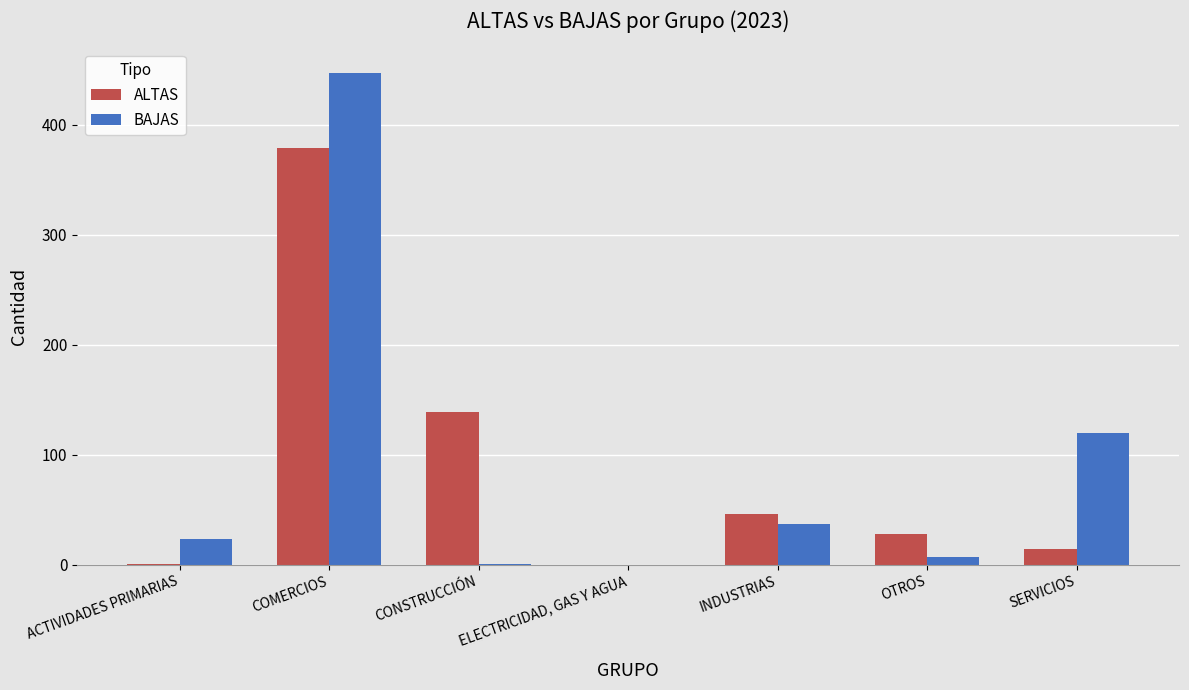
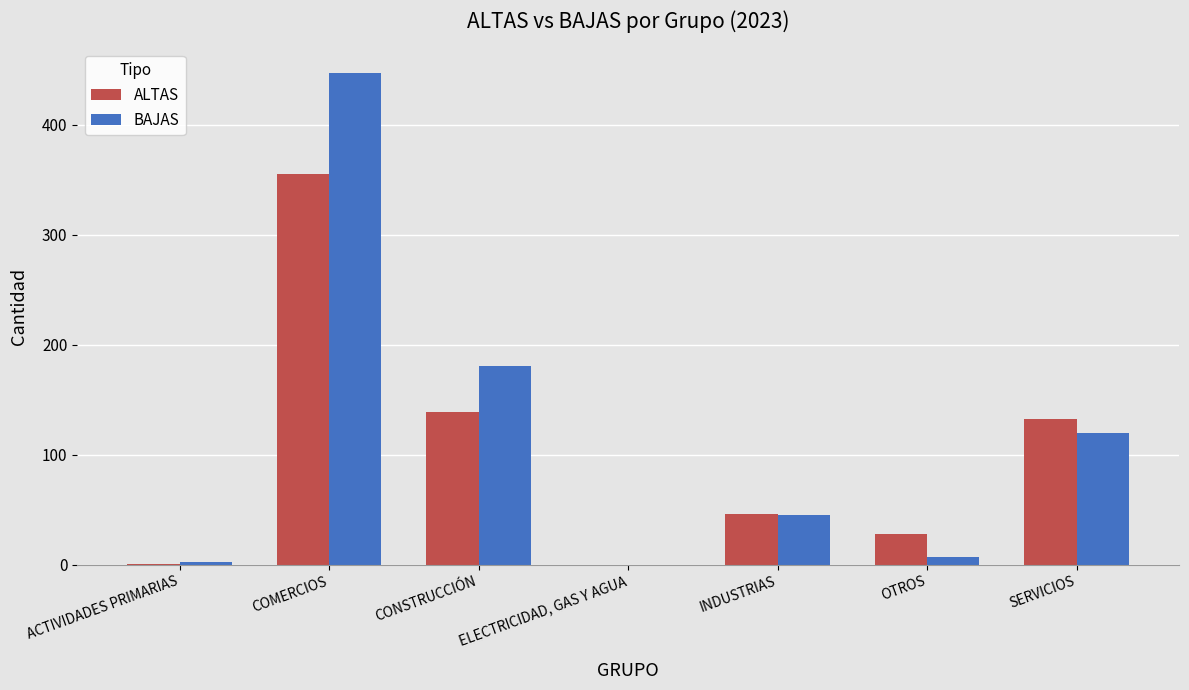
BAJAS, ACTIVIDADES PRIMARIAS: 23 -> 2
ALTAS, COMERCIOS: 379 -> 355
BAJAS, CONSTRUCCIÓN: 1 -> 181
BAJAS, INDUSTRIAS: 37 -> 45
ALTAS, SERVICIOS: 14 -> 132
